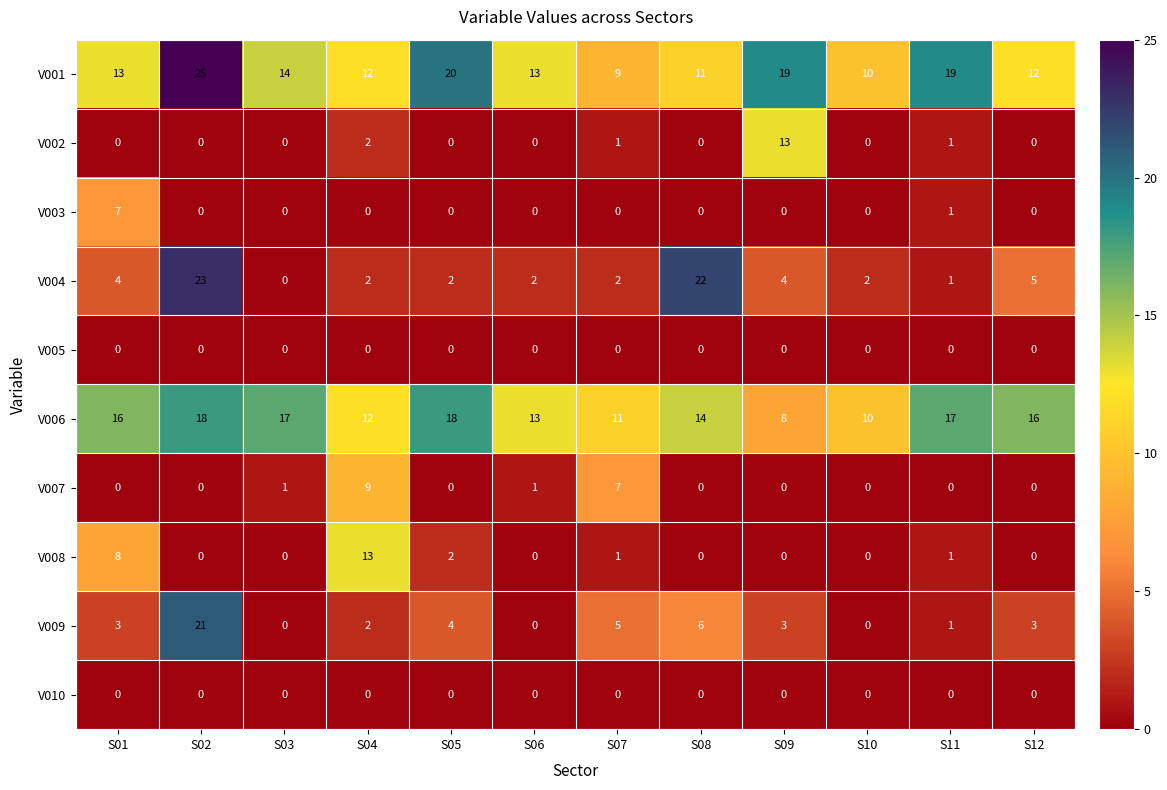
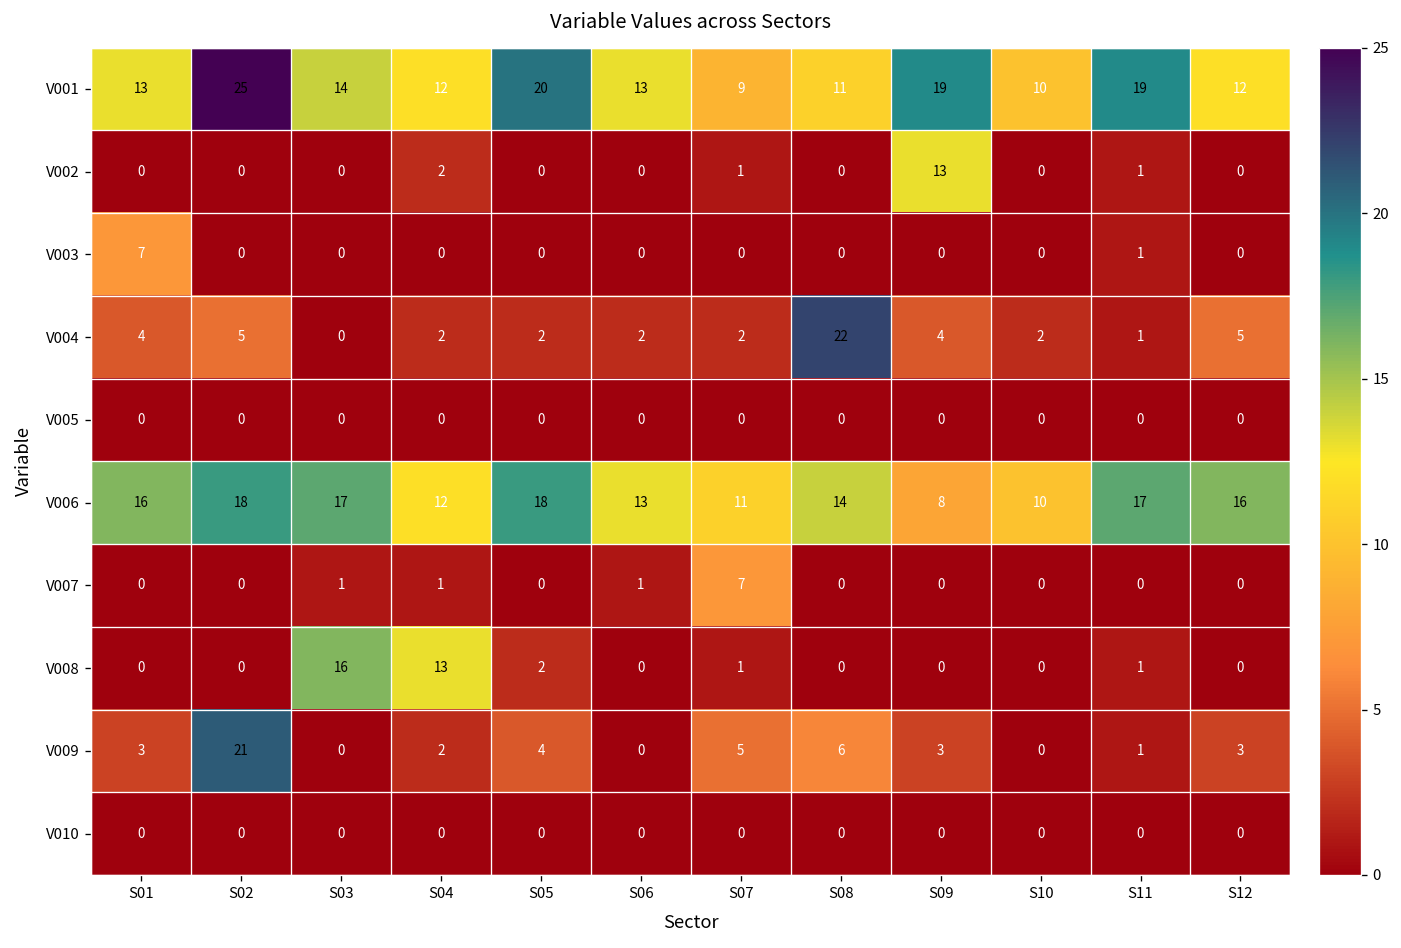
V004, S02: 23 -> 5
V007, S04: 9 -> 1
V008, S01: 8 -> 0
V008, S03: 0 -> 16
